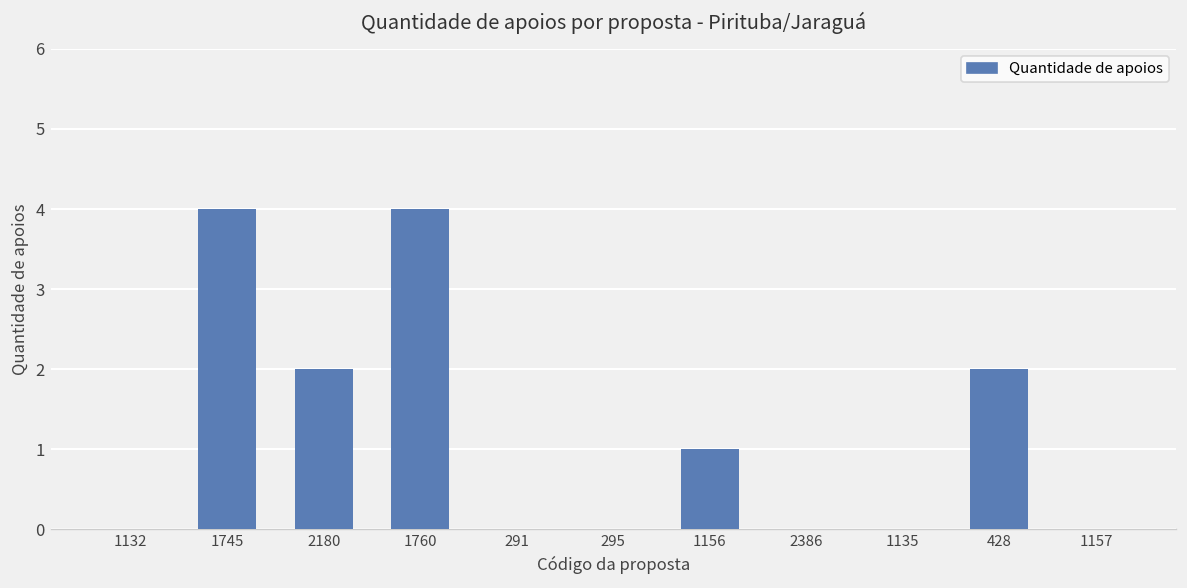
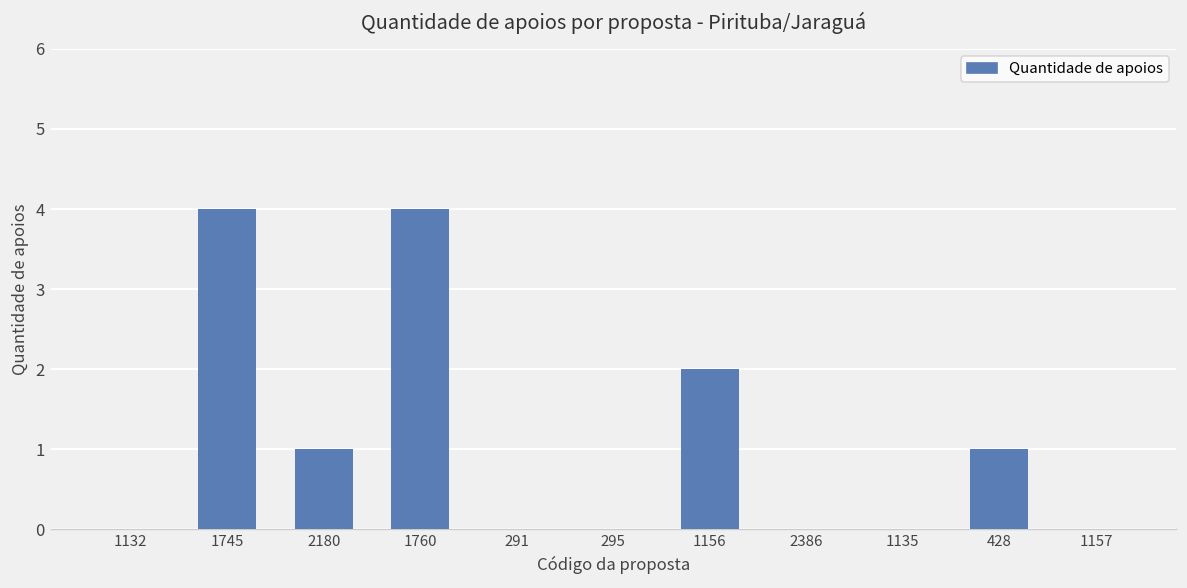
2180: 2 -> 1
1156: 1 -> 2
428: 2 -> 1
